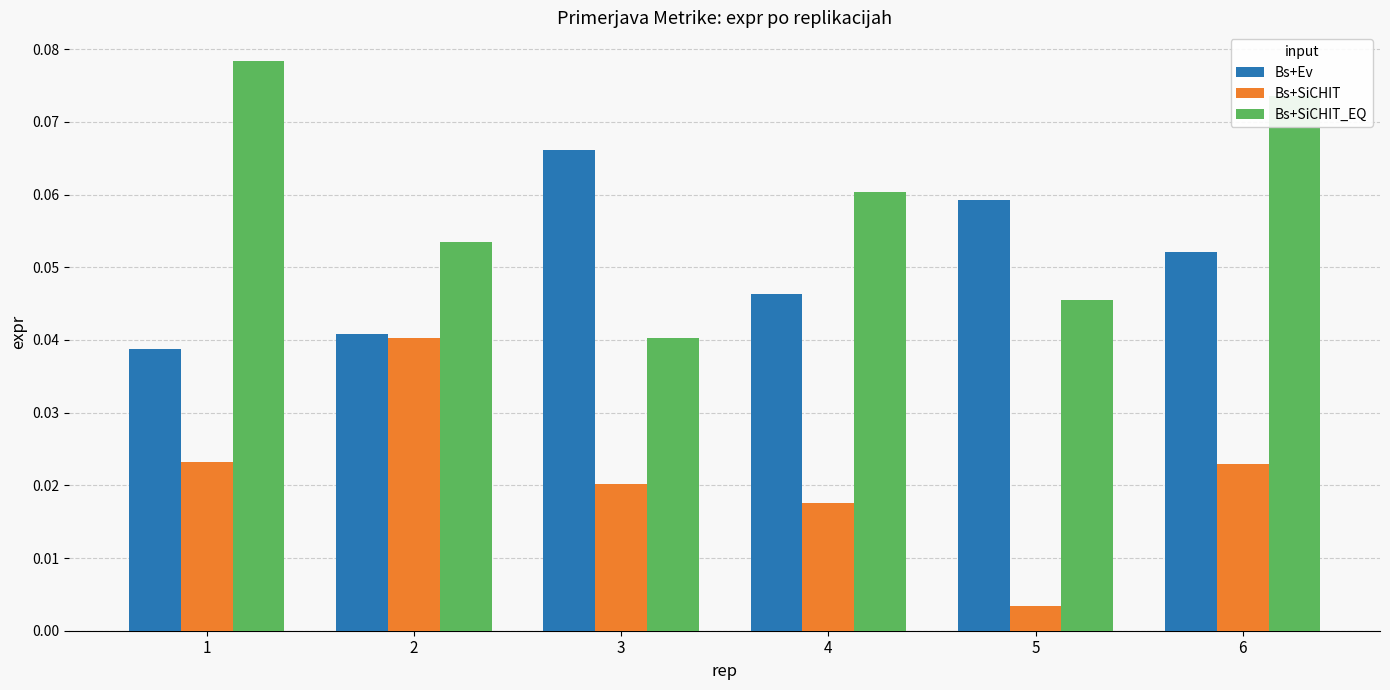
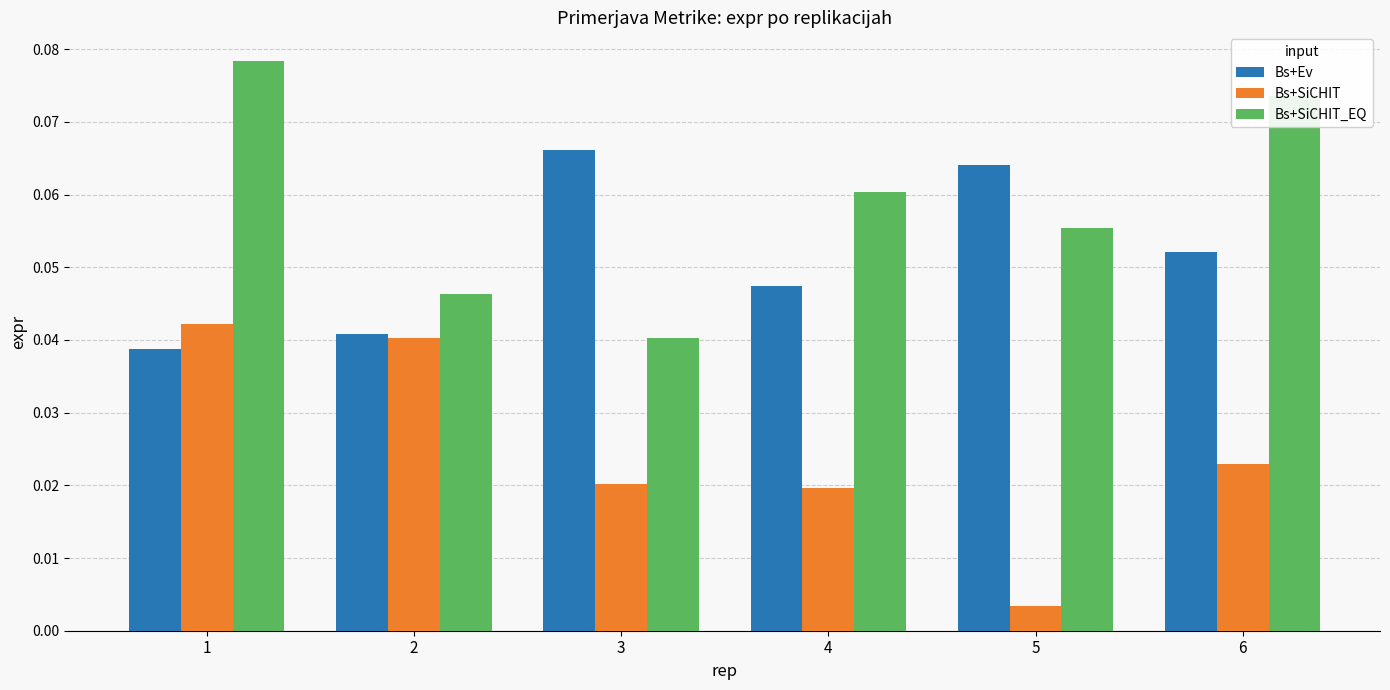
Bs+SiCHIT, 1: 0.023 -> 0.042
Bs+SiCHIT_EQ, 2: 0.053 -> 0.046
Bs+Ev, 4: 0.046 -> 0.047
Bs+SiCHIT, 4: 0.018 -> 0.020
Bs+Ev, 5: 0.059 -> 0.064
Bs+SiCHIT_EQ, 5: 0.046 -> 0.055
